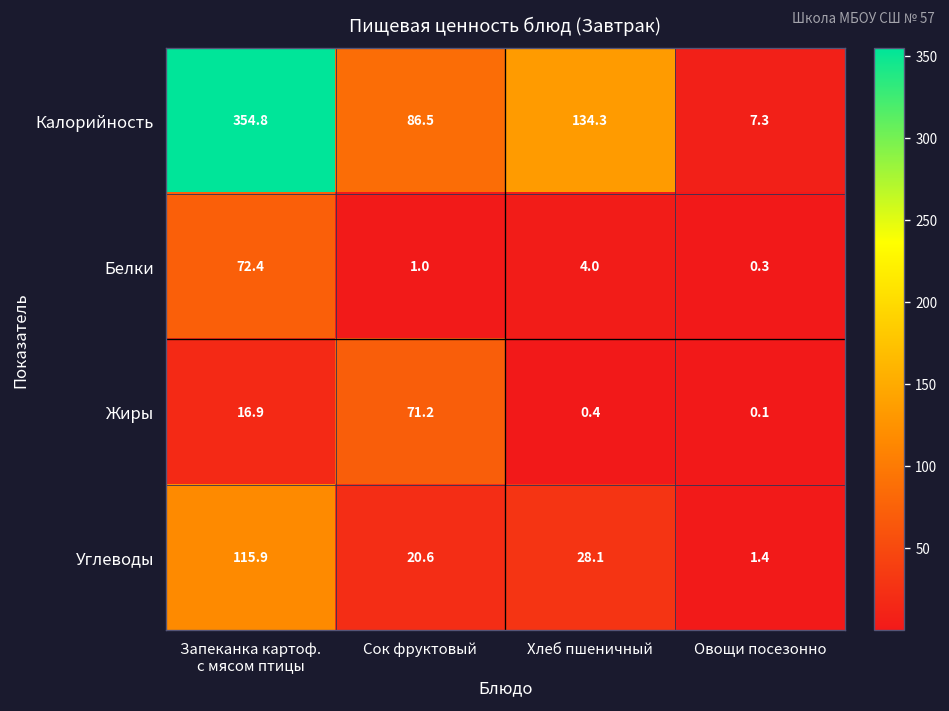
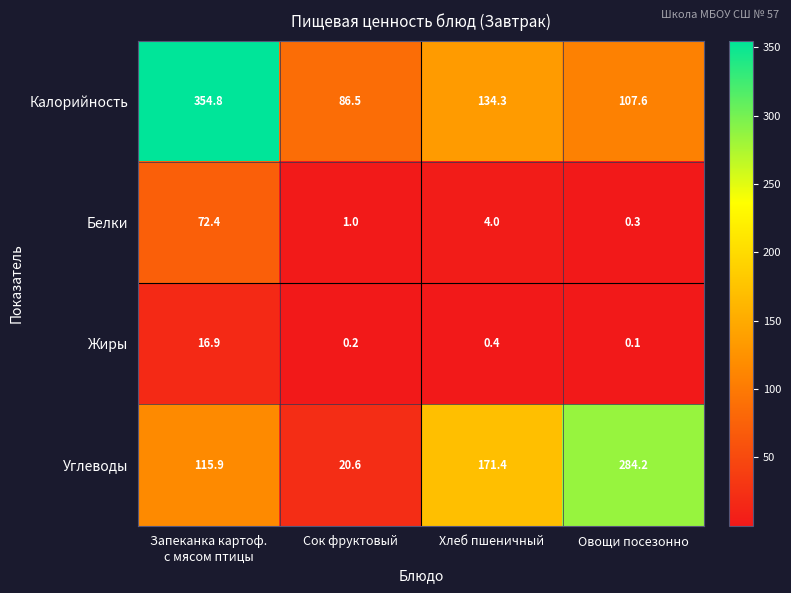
Калорийность, Овощи посезонно: 7.3 -> 107.6
Жиры, Сок фруктовый: 71.2 -> 0.2
Углеводы, Хлеб пшеничный: 28.1 -> 171.4
Углеводы, Овощи посезонно: 1.4 -> 284.2
